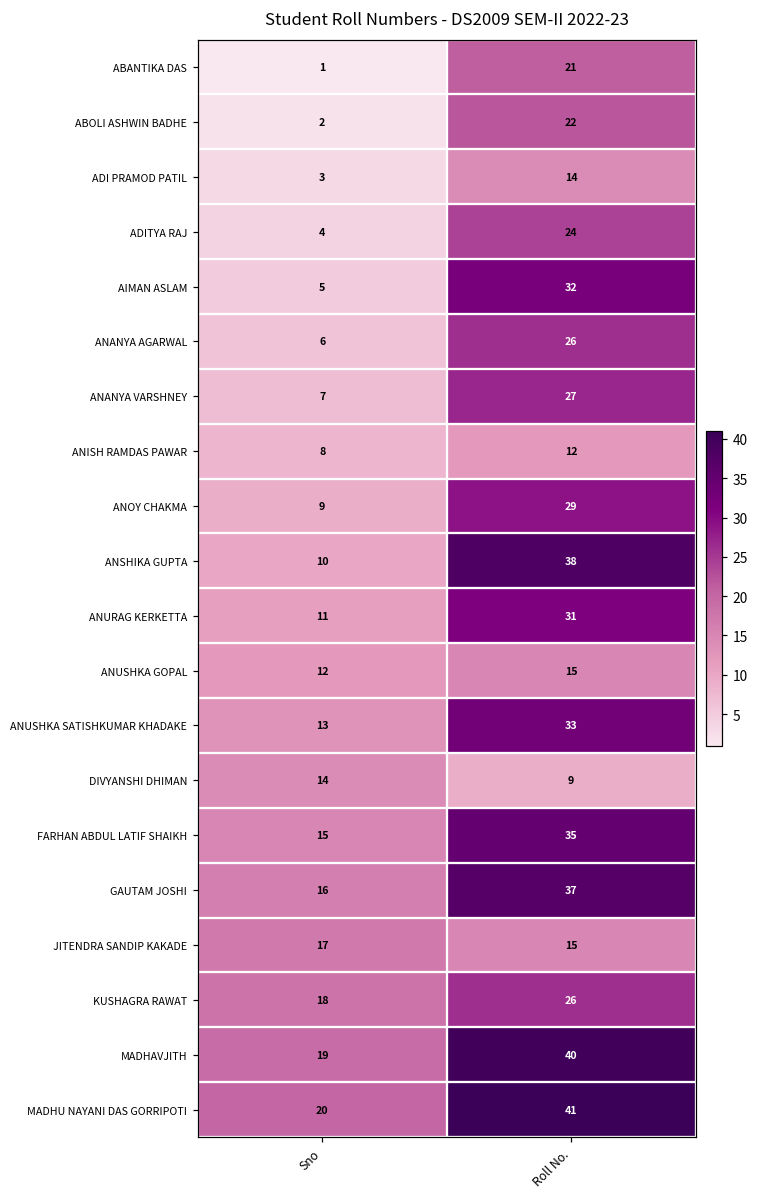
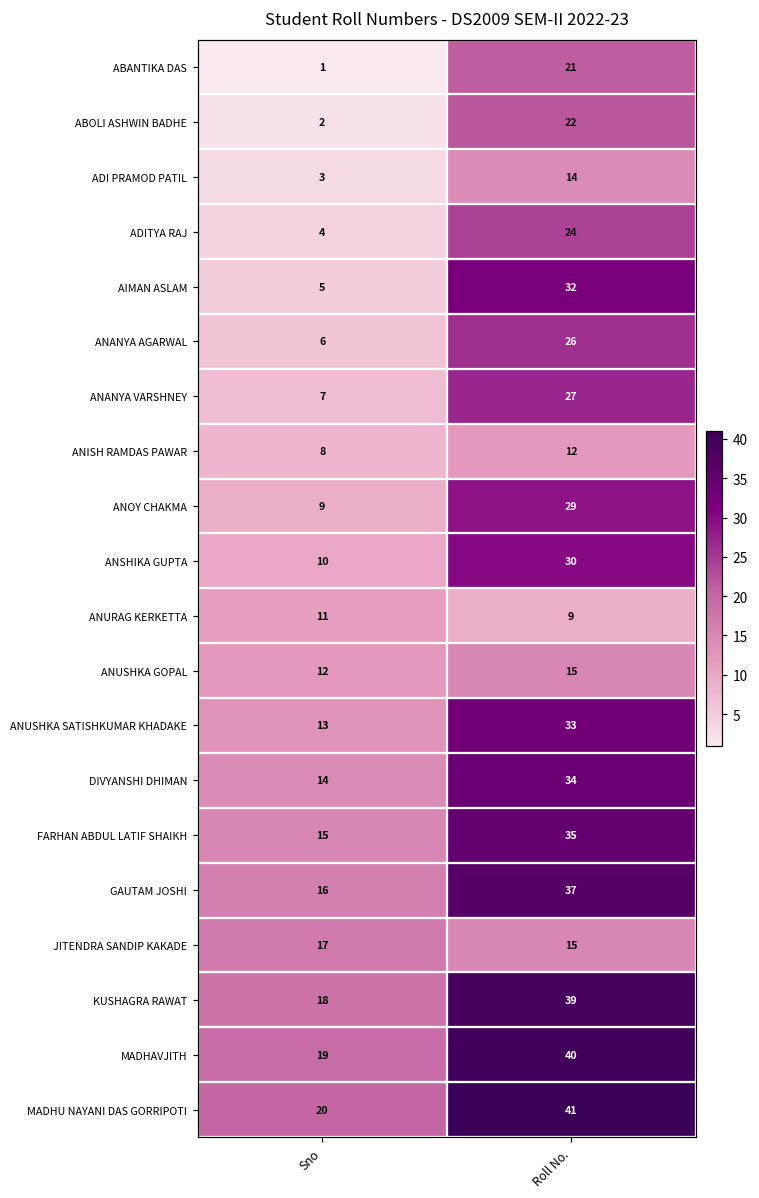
ANSHIKA GUPTA, Roll No.: 38 -> 30
ANURAG KERKETTA, Roll No.: 31 -> 9
DIVYANSHI DHIMAN, Roll No.: 9 -> 34
KUSHAGRA RAWAT, Roll No.: 26 -> 39
